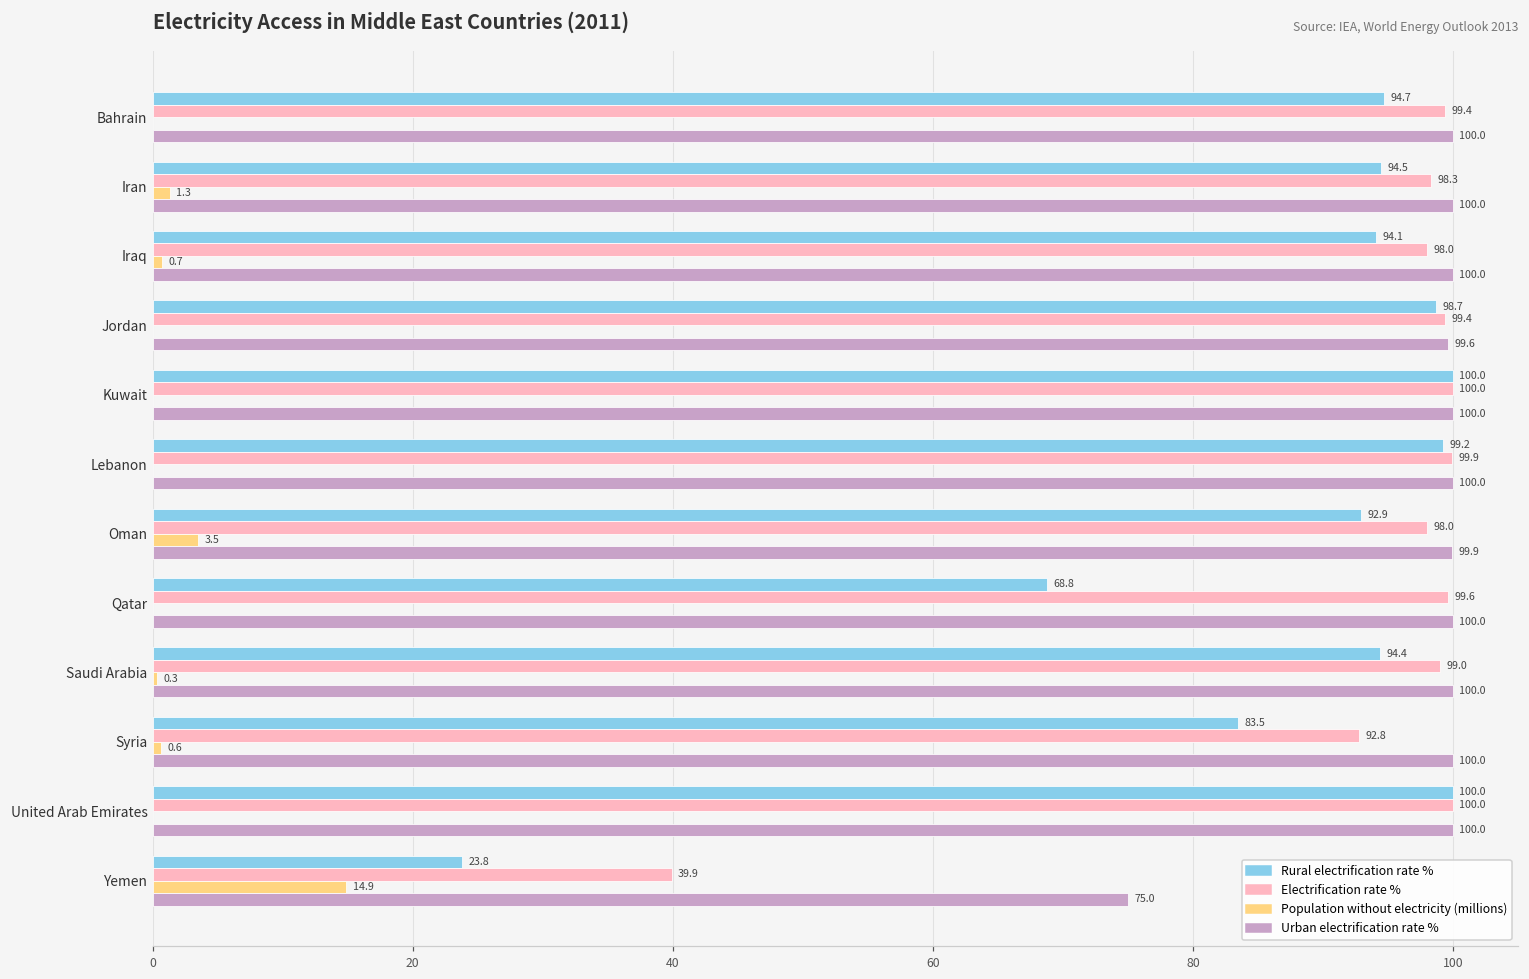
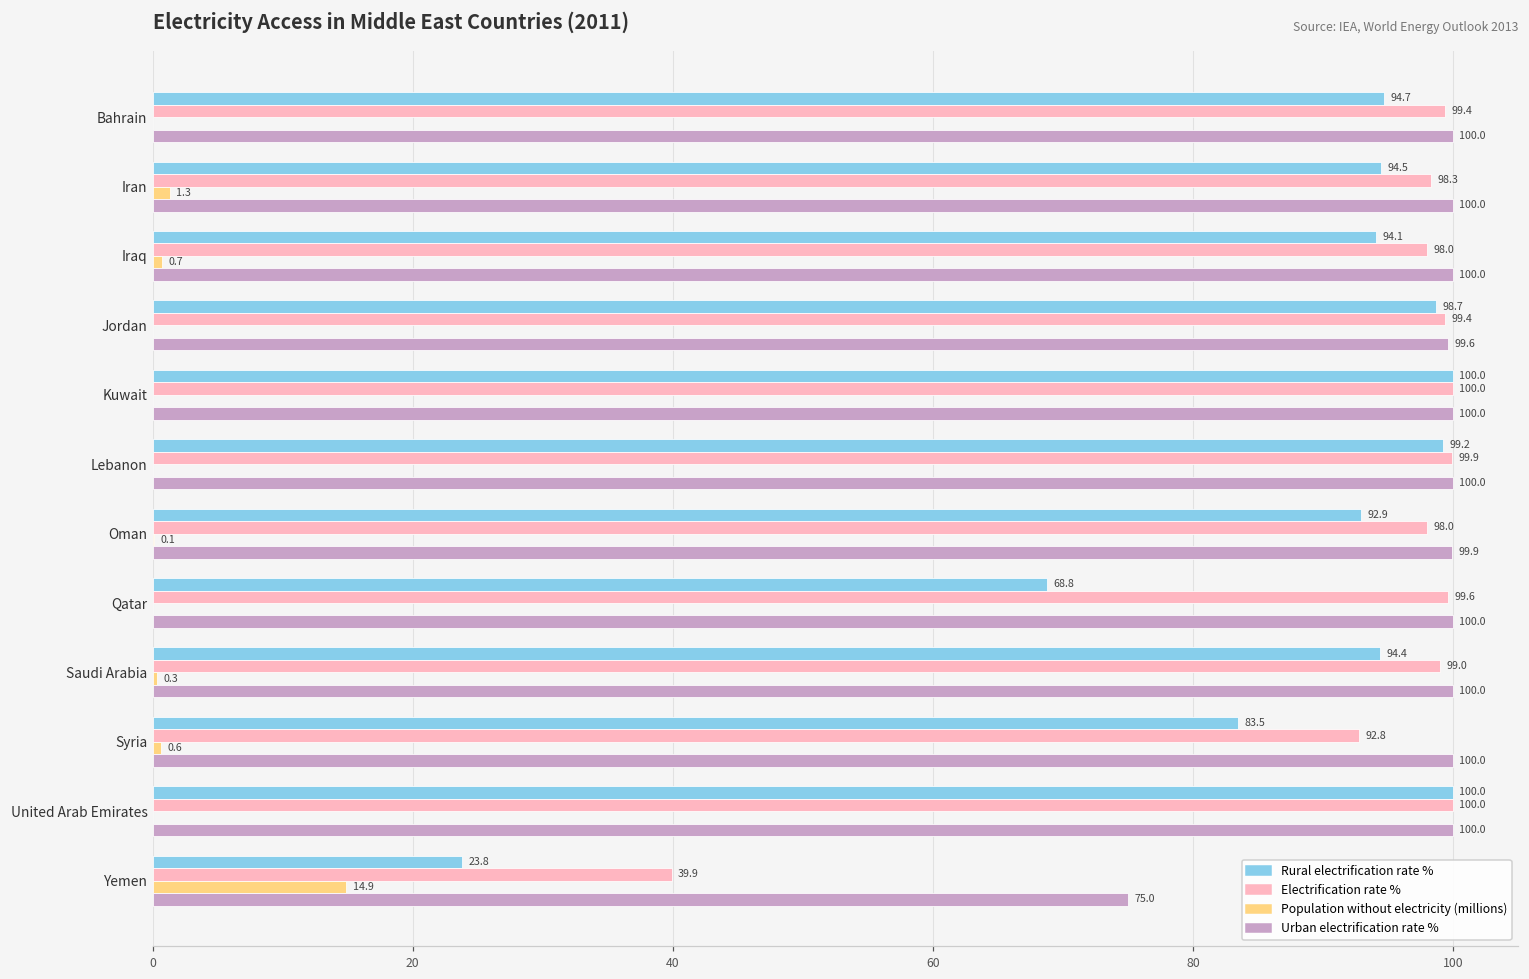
Population without electricity (millions), Oman: 3.5 -> 0.1
